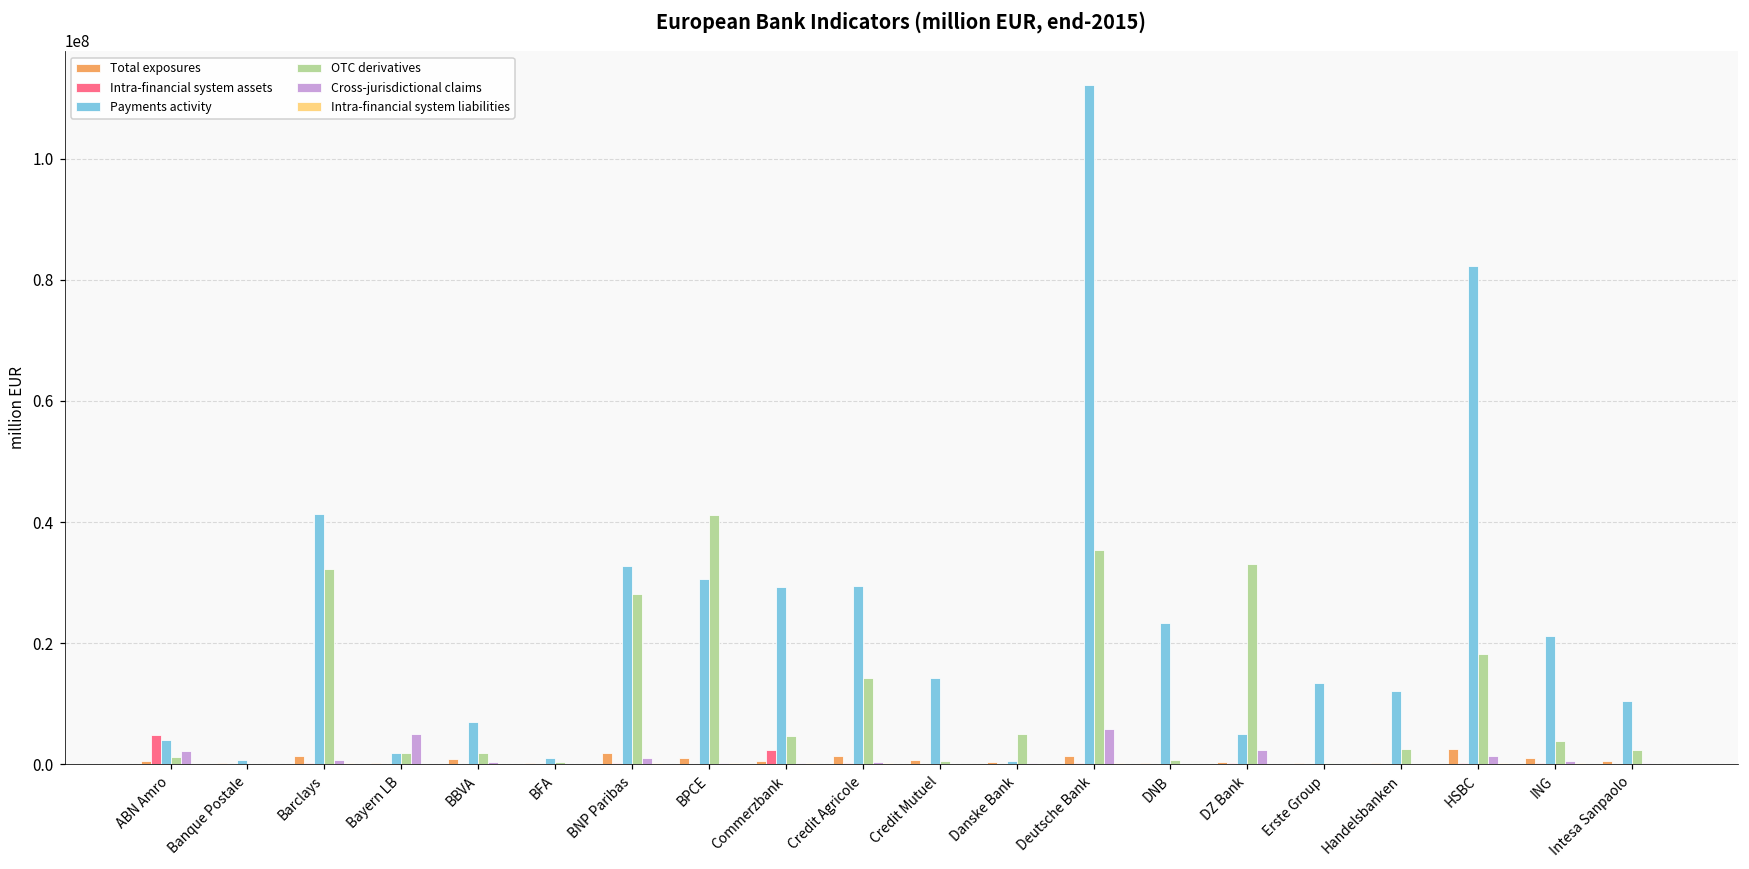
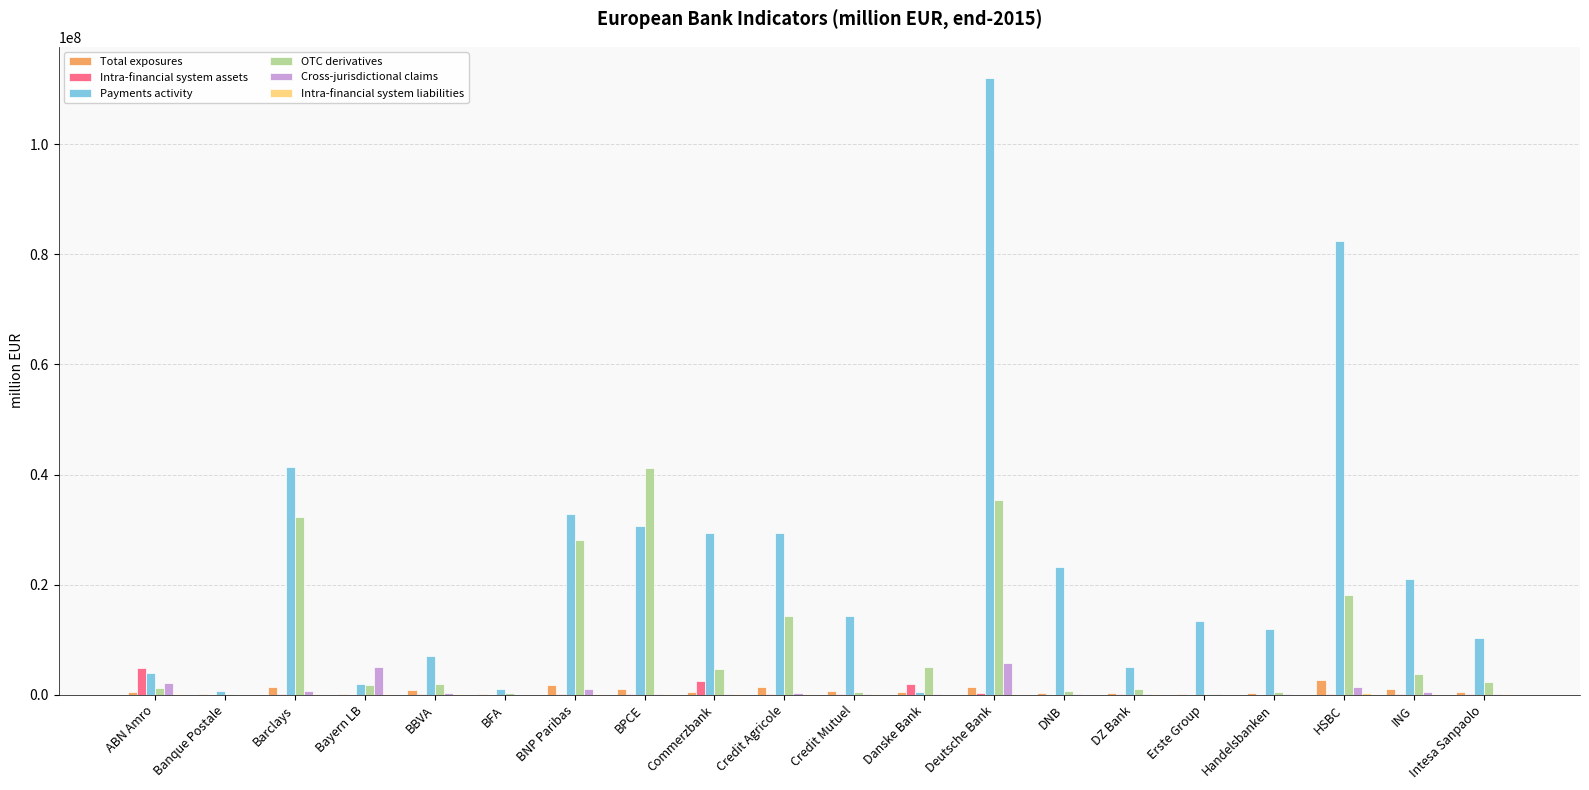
Intra-financial system assets, Danske Bank: 0 -> 2000000
OTC derivatives, DZ Bank: 33000000 -> 1000000
Cross-jurisdictional claims, DZ Bank: 2000000 -> 0
OTC derivatives, Handelsbanken: 2000000 -> 0
